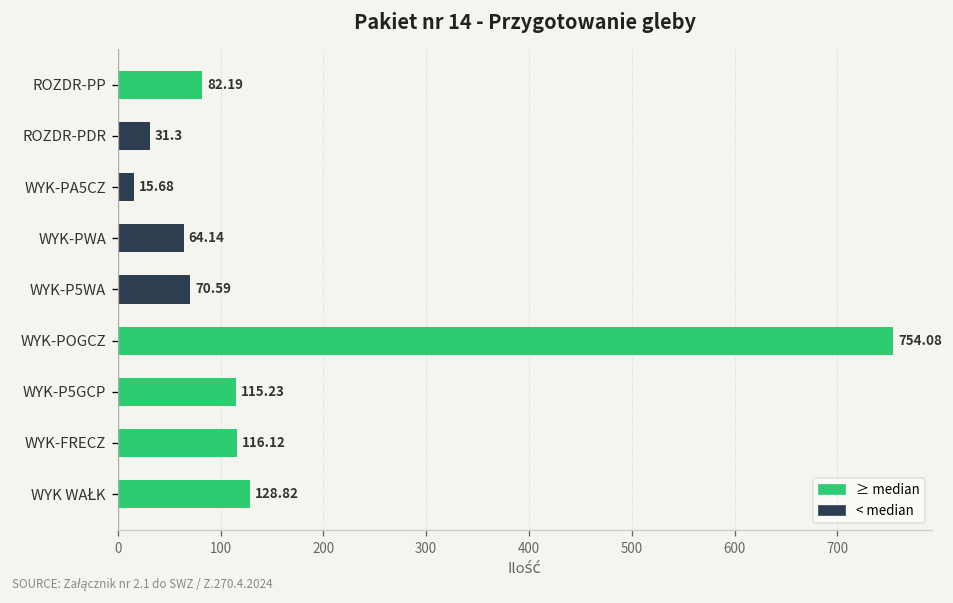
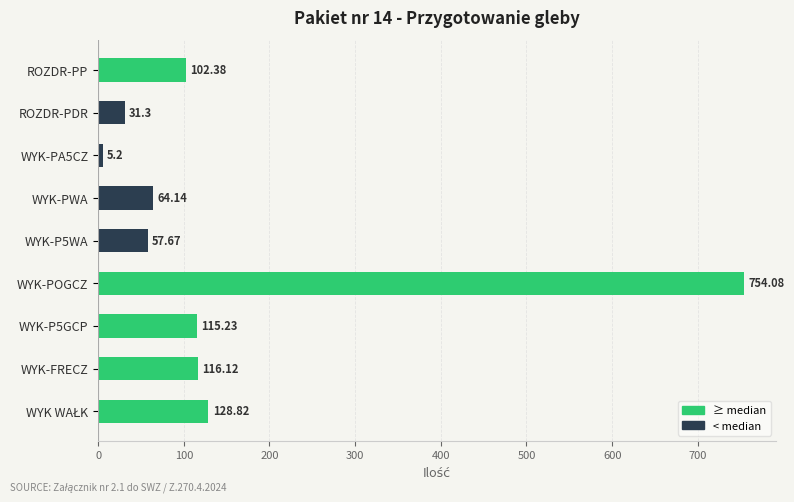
ROZDR-PP: 82.19 -> 102.38
WYK-PA5CZ: 15.68 -> 5.2
WYK-P5WA: 70.59 -> 57.67
